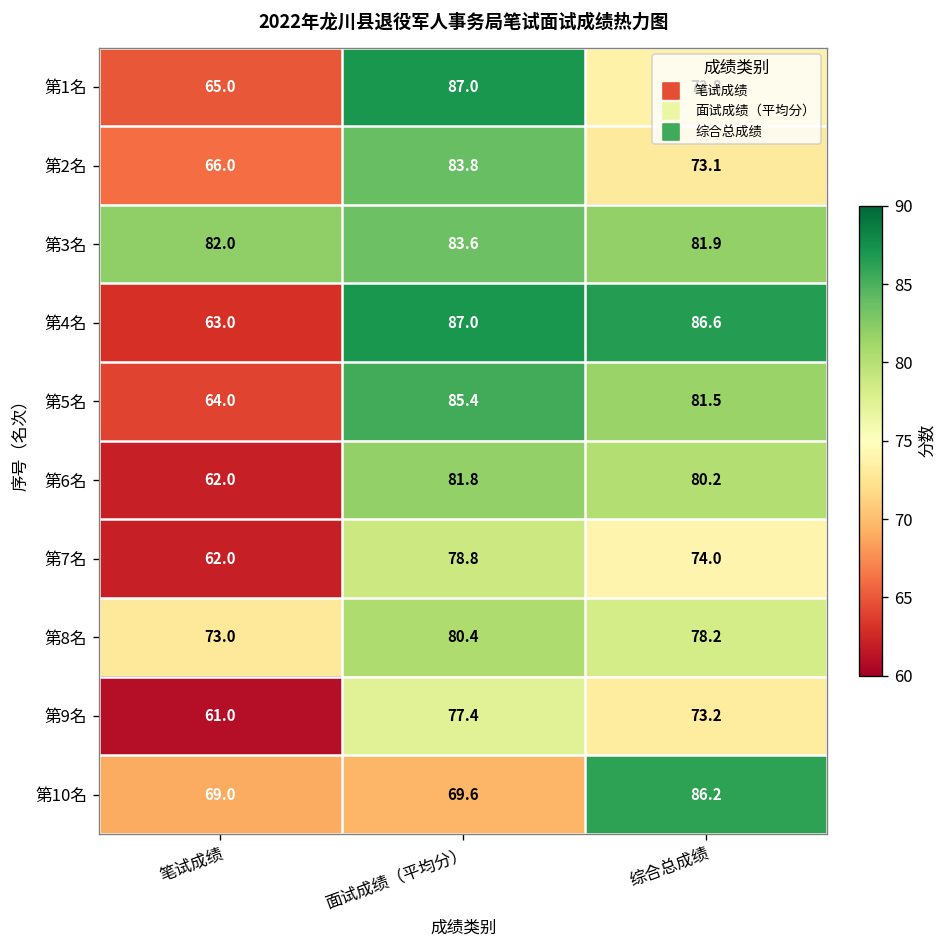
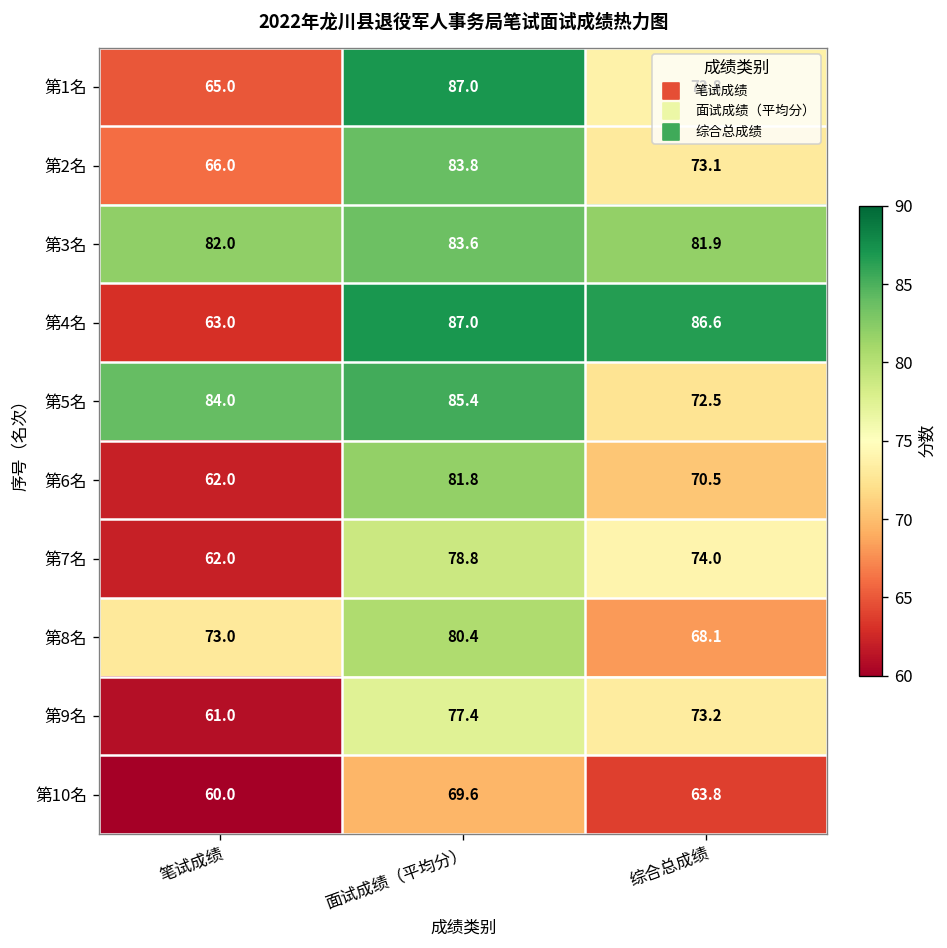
第5名, 笔试成绩: 64.0 -> 84.0
第5名, 综合总成绩: 81.5 -> 72.5
第6名, 综合总成绩: 80.2 -> 70.5
第8名, 综合总成绩: 78.2 -> 68.1
第10名, 笔试成绩: 69.0 -> 60.0
第10名, 综合总成绩: 86.2 -> 63.8
